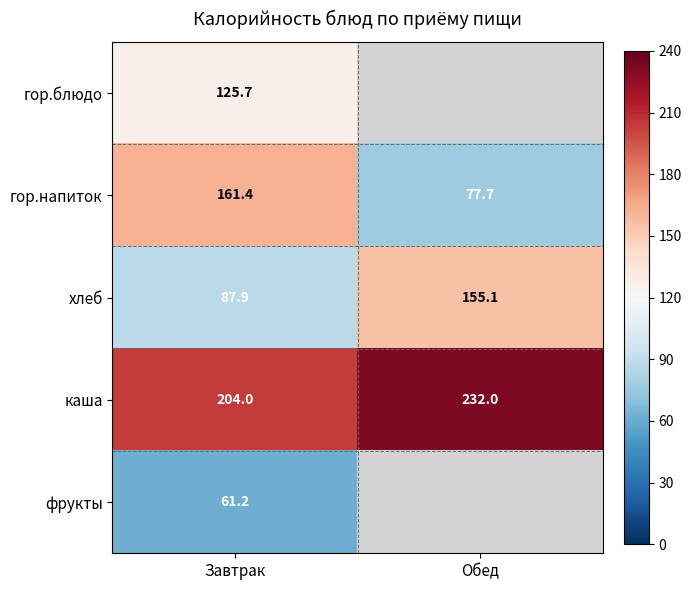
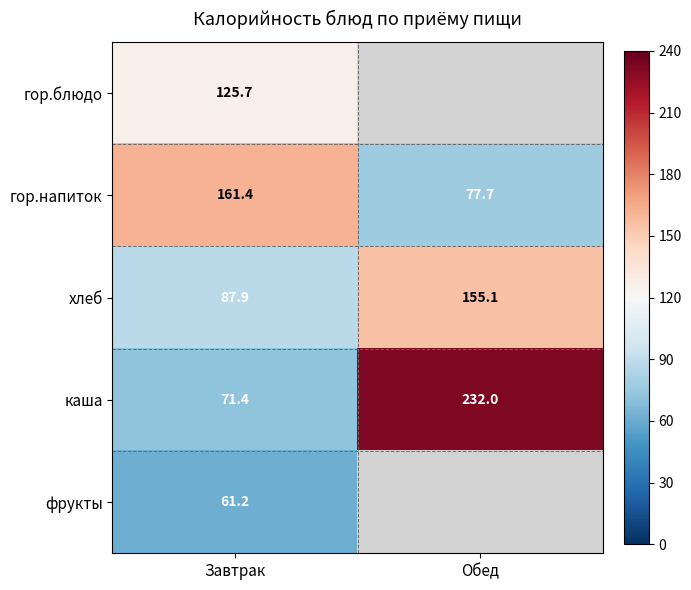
каша, Завтрак: 204.0 -> 71.4
